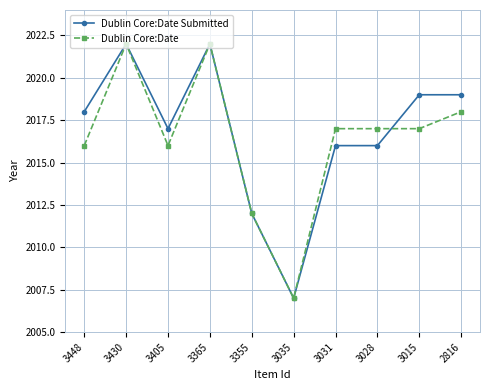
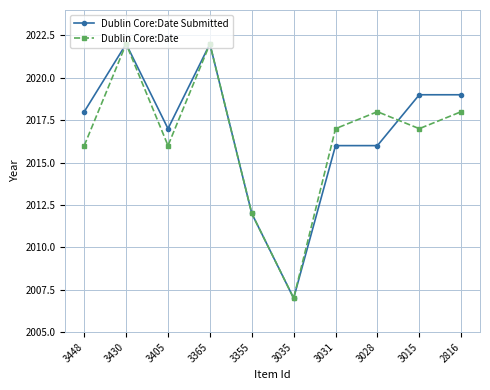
Dublin Core:Date, 3028: 2017 -> 2018
